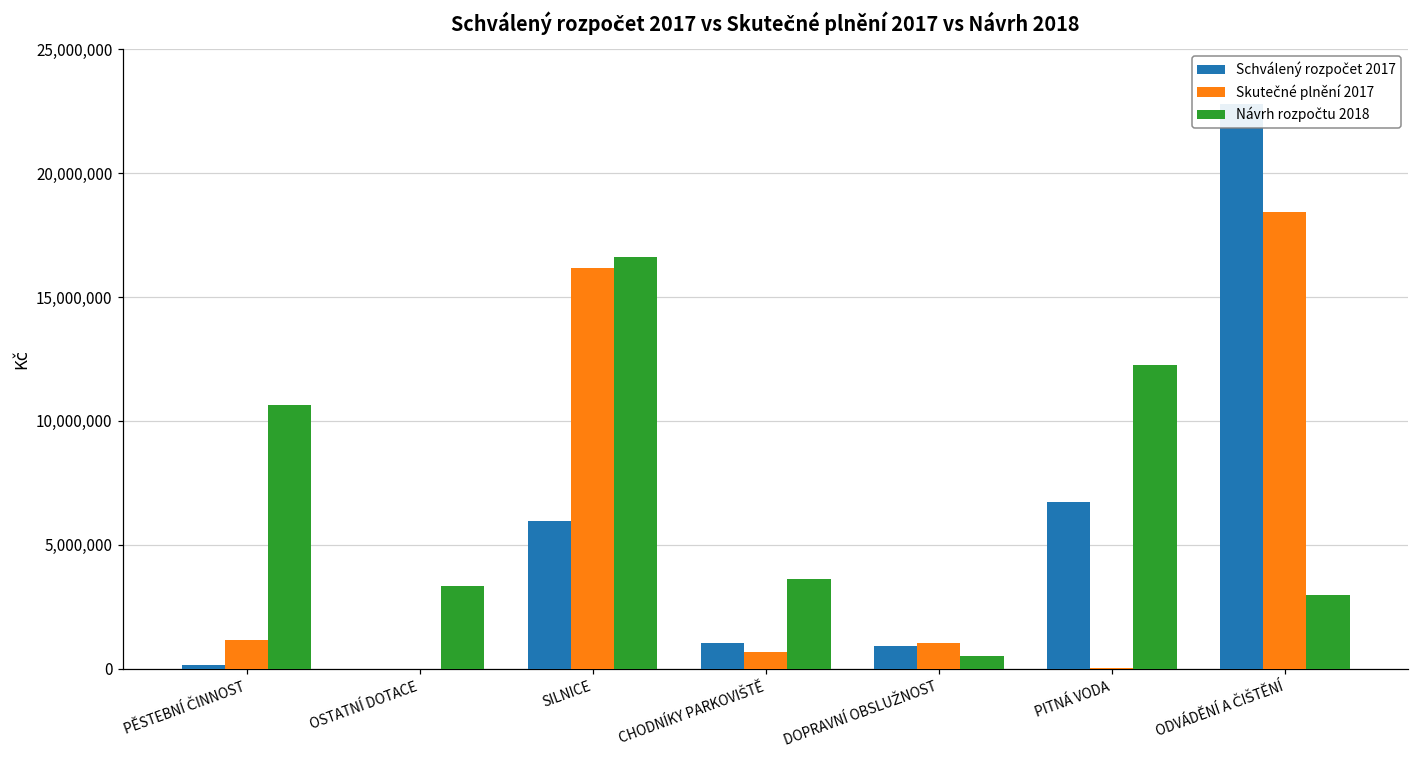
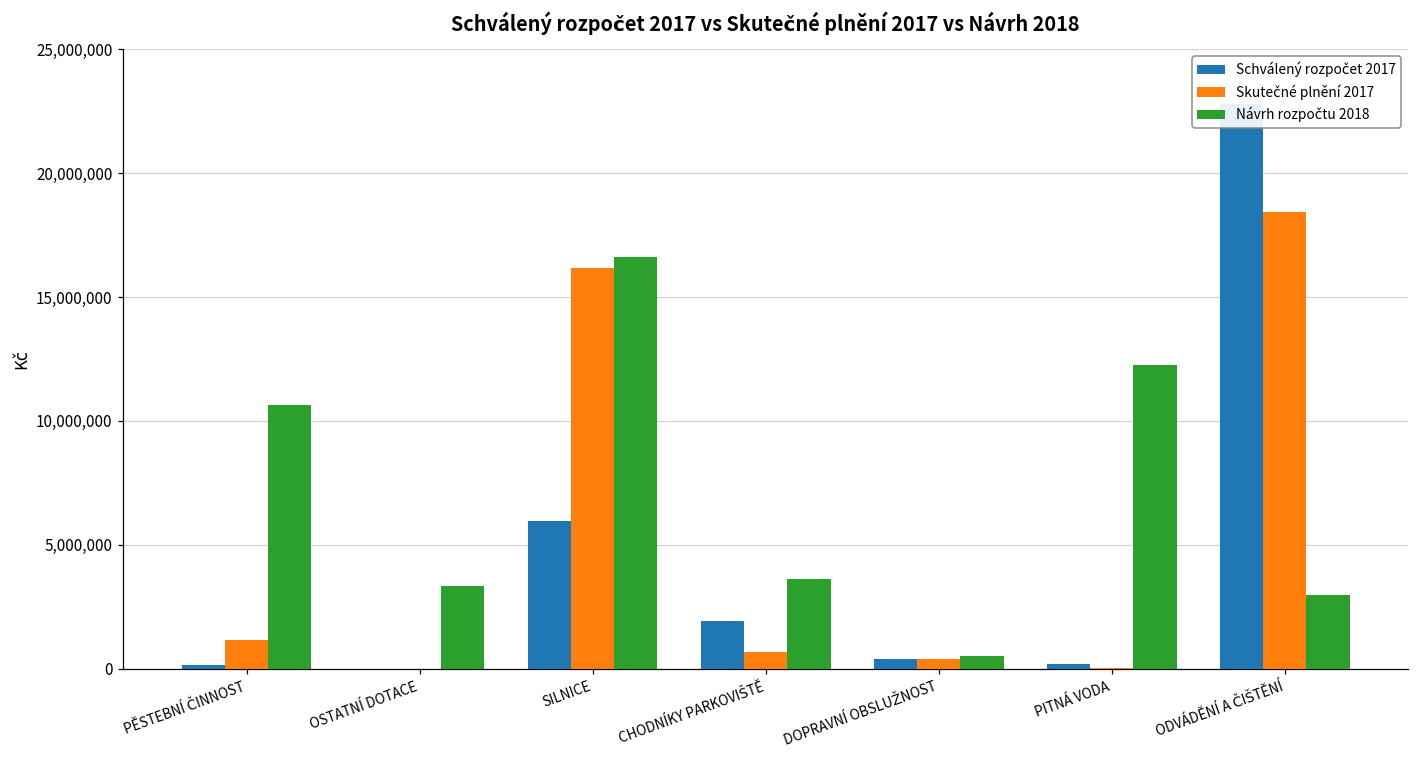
Schválený rozpočet 2017, CHODNÍKY PARKOVIŠTĚ: 1,000,000 -> 1,900,000
Schválený rozpočet 2017, DOPRAVNÍ OBSLUŽNOST: 900,000 -> 400,000
Skutečné plnění 2017, DOPRAVNÍ OBSLUŽNOST: 1,100,000 -> 400,000
Schválený rozpočet 2017, PITNÁ VODA: 6,700,000 -> 200,000
